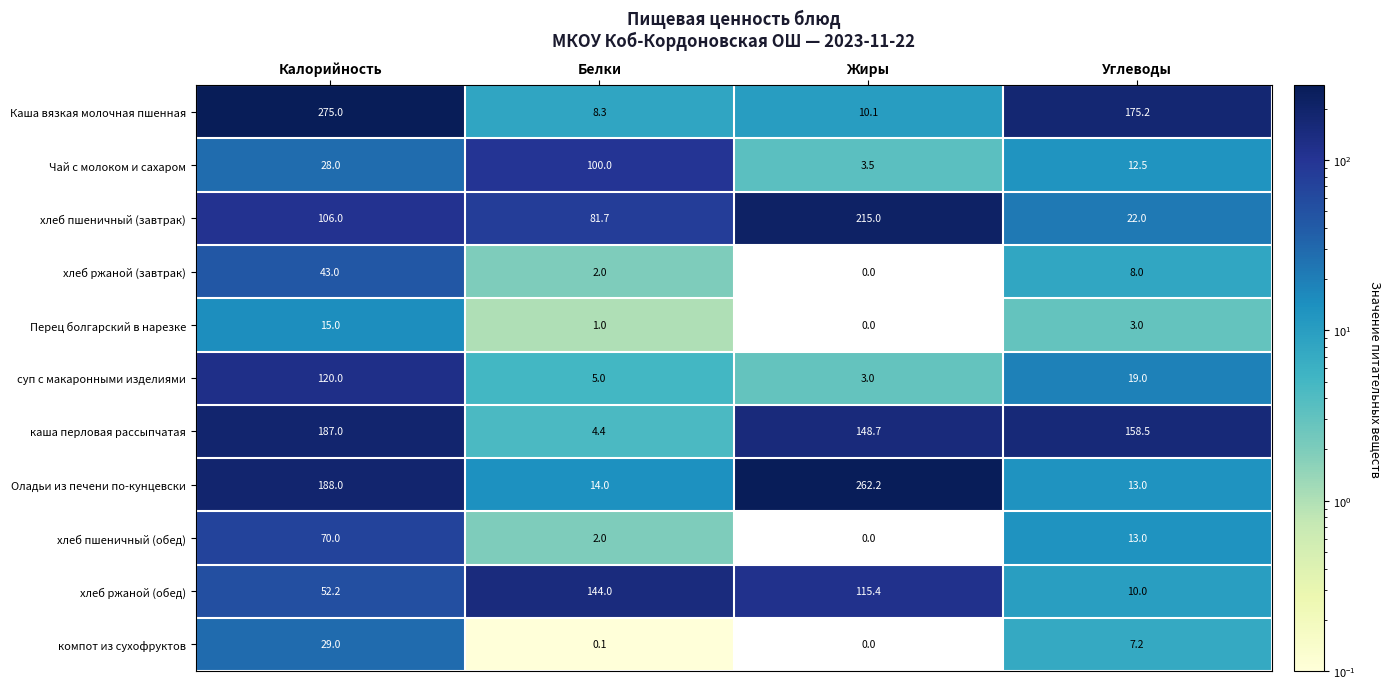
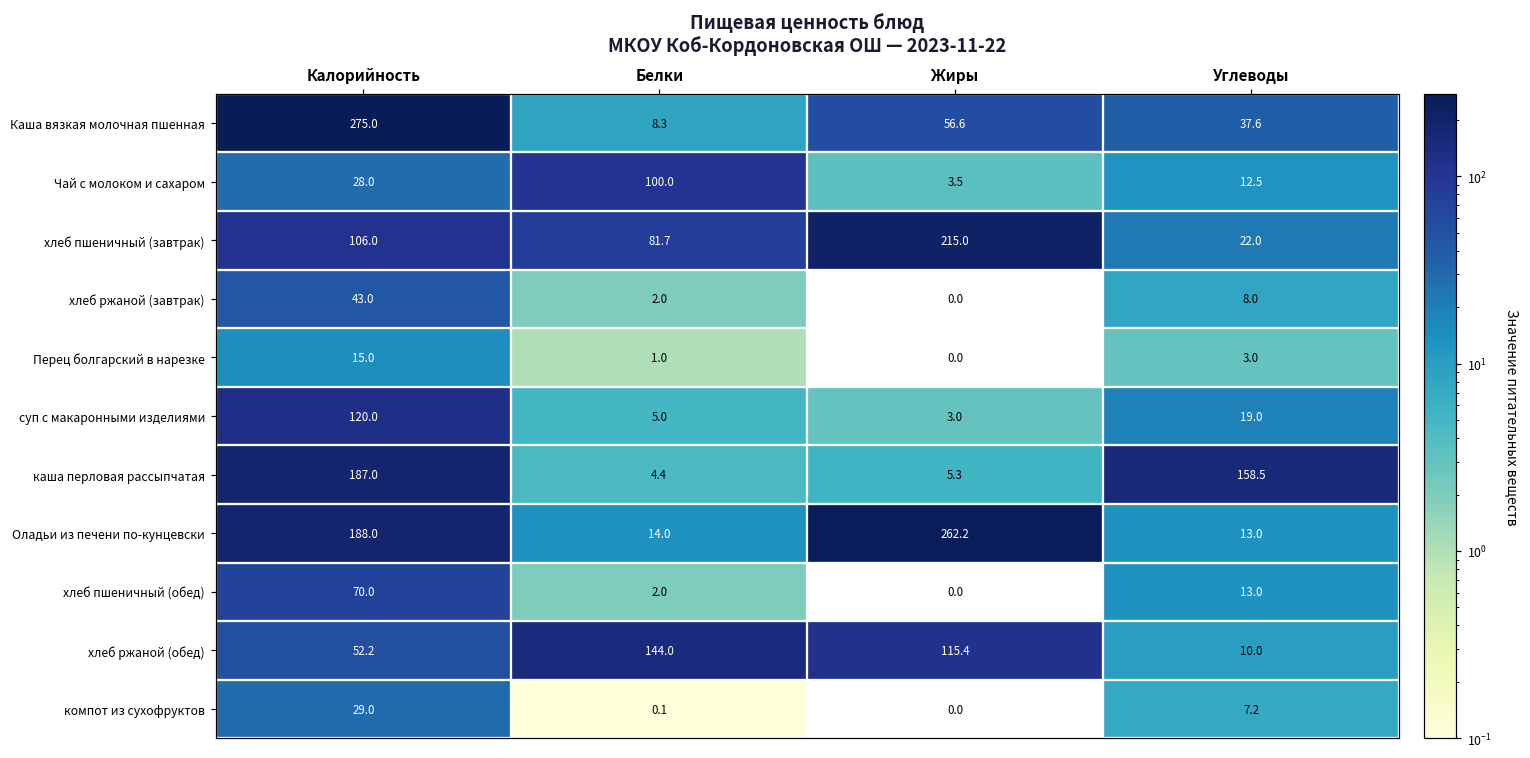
Каша вязкая молочная пшенная, Жиры: 10.1 -> 56.6
Каша вязкая молочная пшенная, Углеводы: 175.2 -> 37.6
каша перловая рассыпчатая, Жиры: 148.7 -> 5.3
